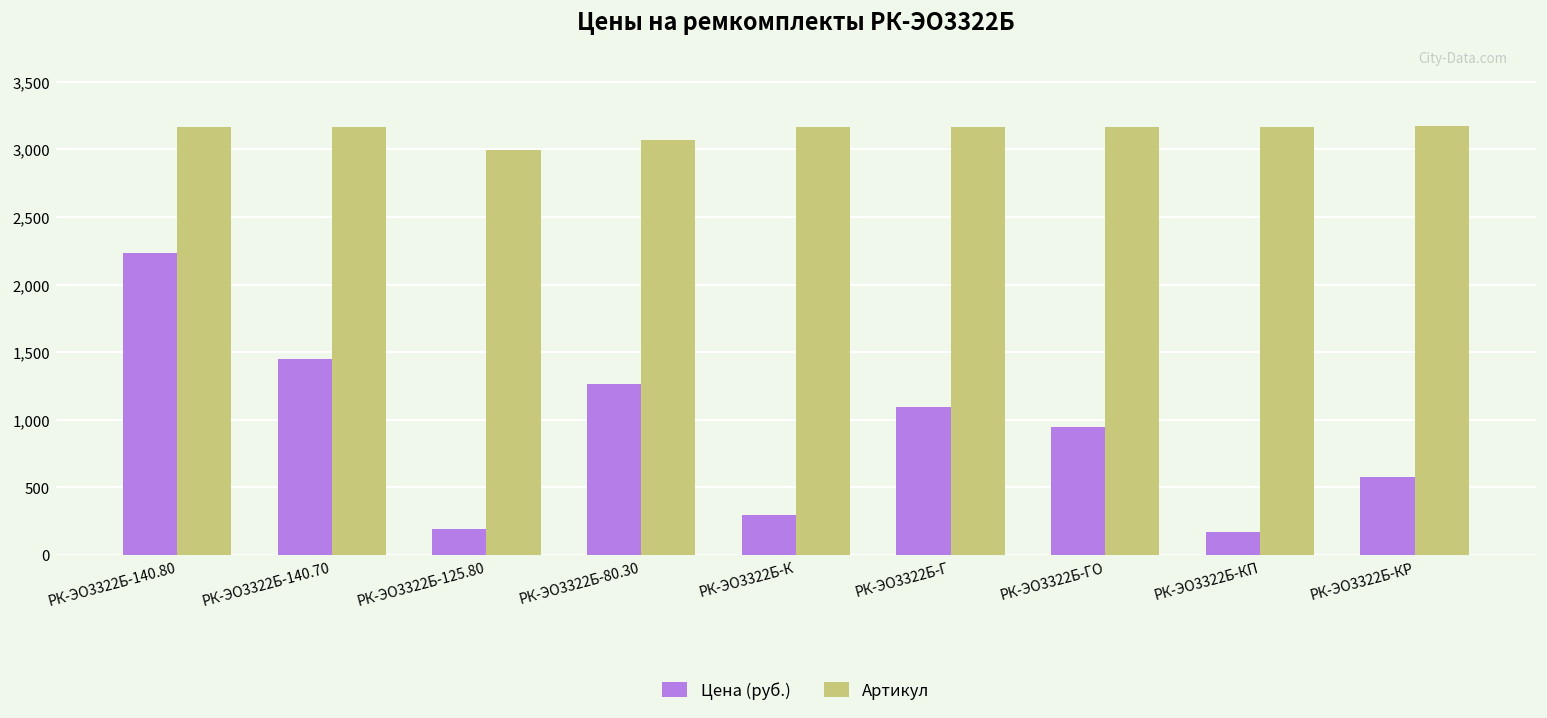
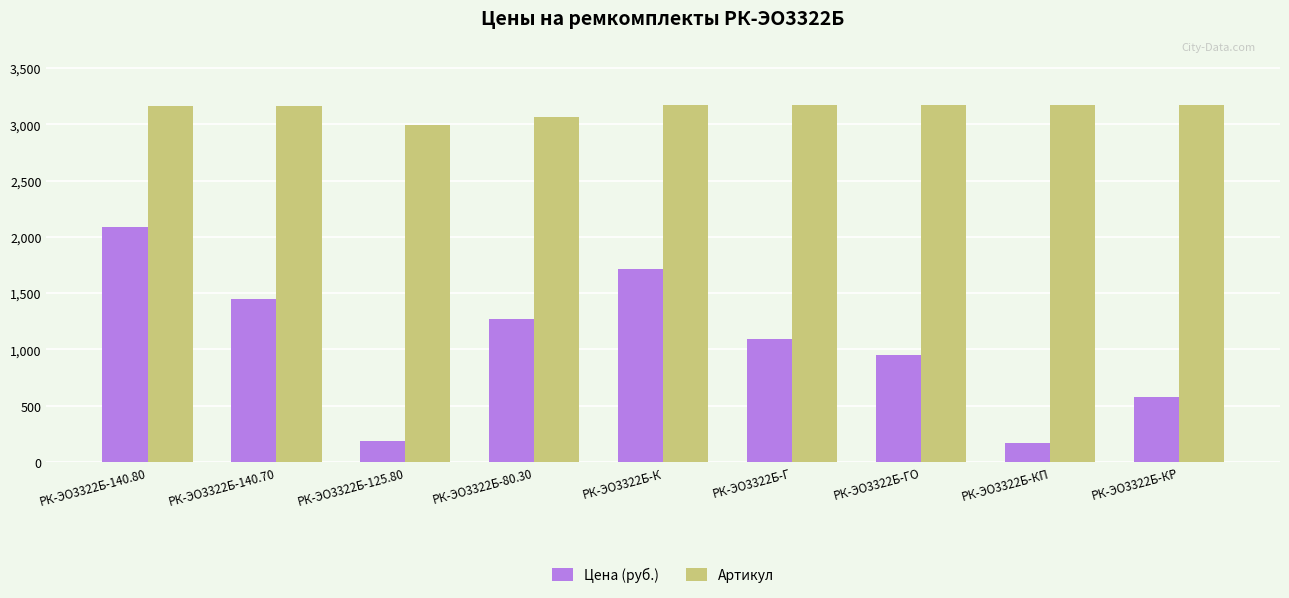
Цена (руб.), РК-ЭО3322Б-140.80: 2,230 -> 2,080
Цена (руб.), РК-ЭО3322Б-К: 300 -> 1,720
